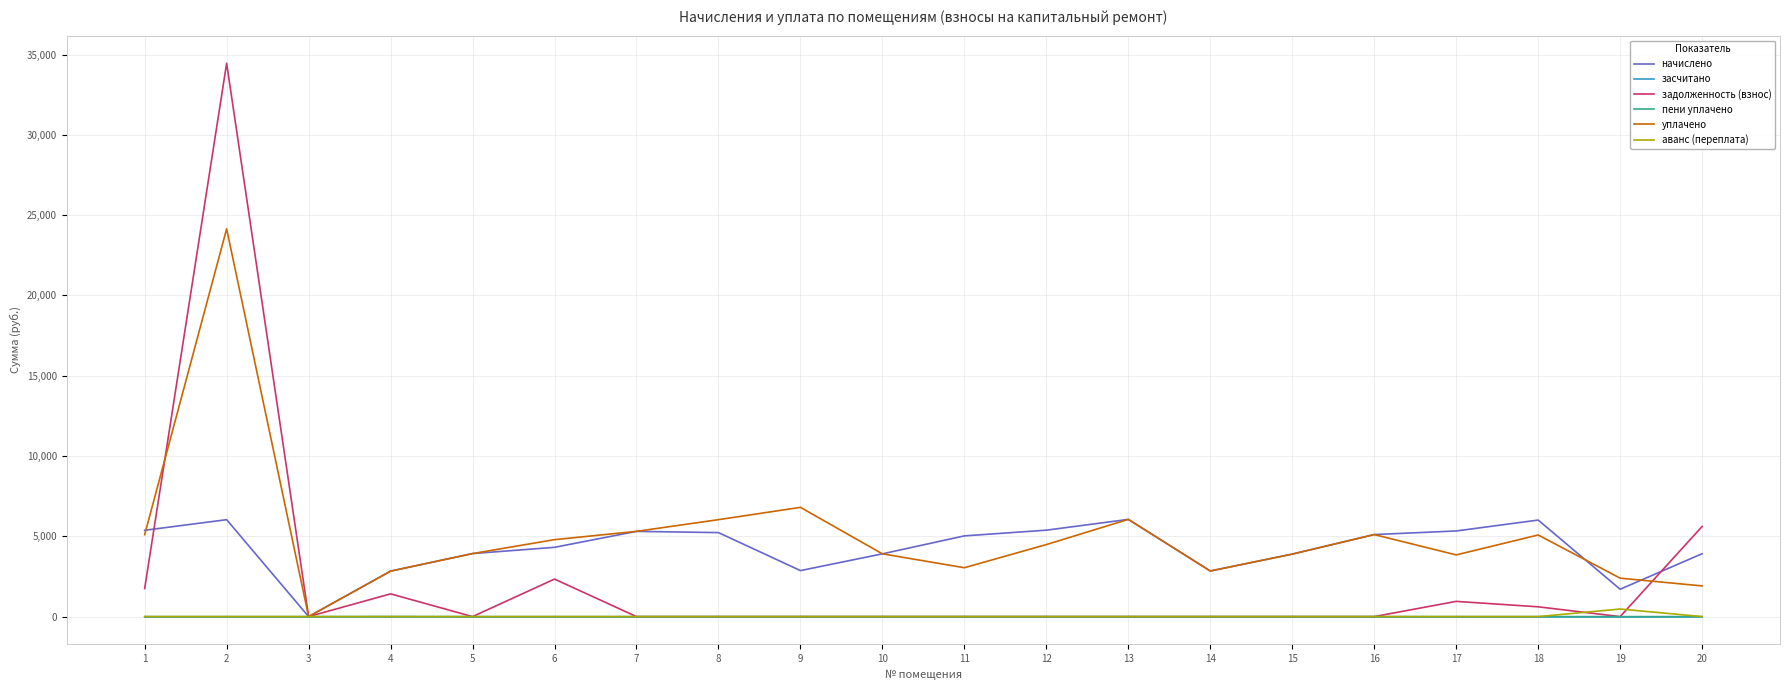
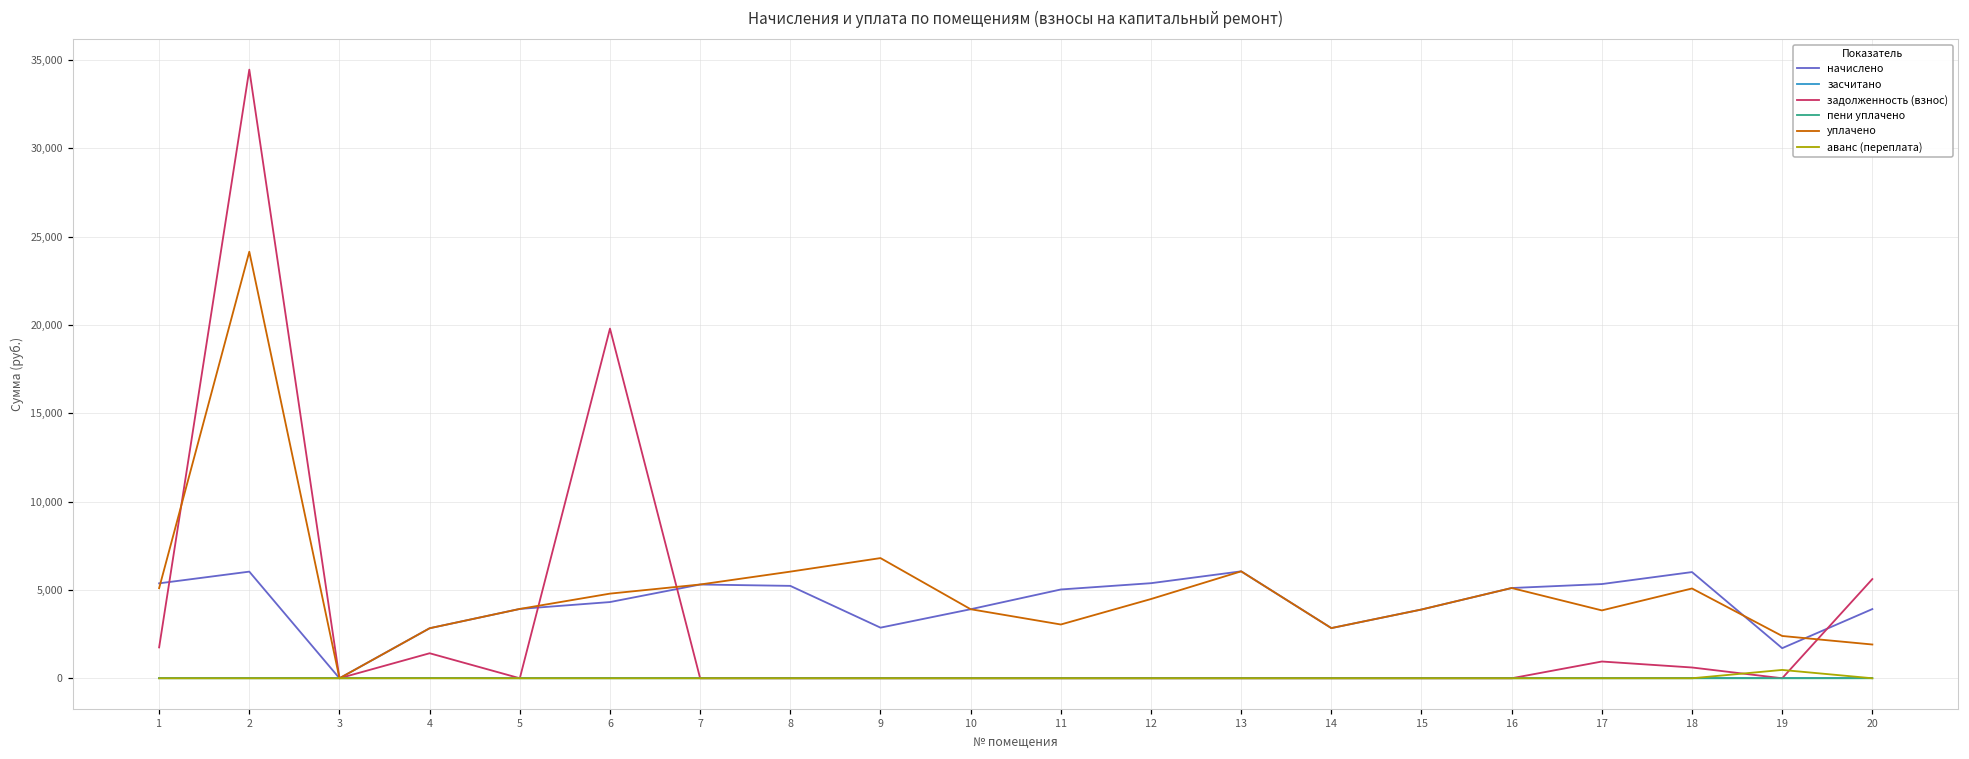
задолженность (взнос), 6: 2,300 -> 19,800
